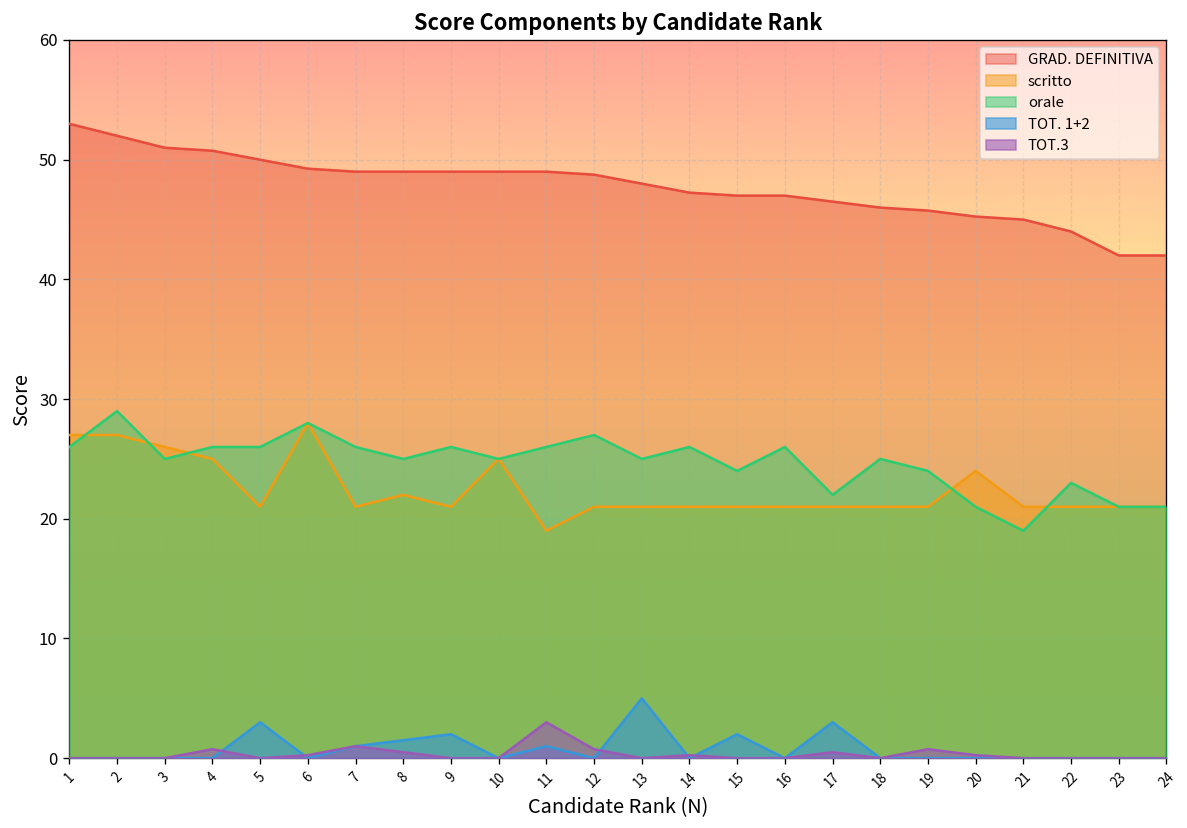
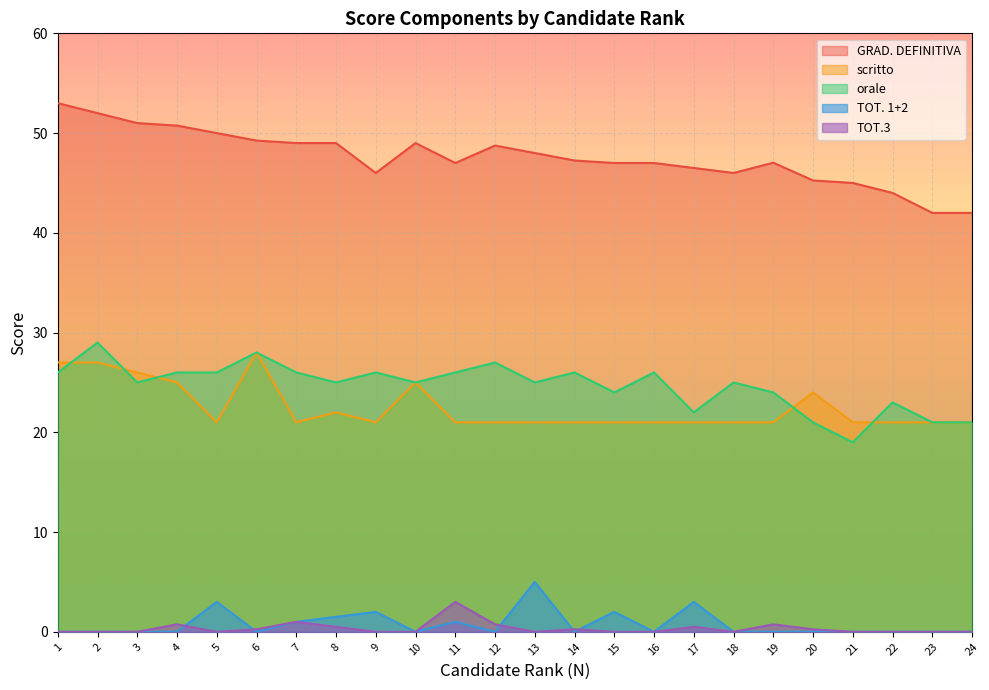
GRAD. DEFINITIVA, 9: 49 -> 46
GRAD. DEFINITIVA, 11: 49 -> 47
scritto, 11: 19 -> 21
GRAD. DEFINITIVA, 19: 46 -> 47
